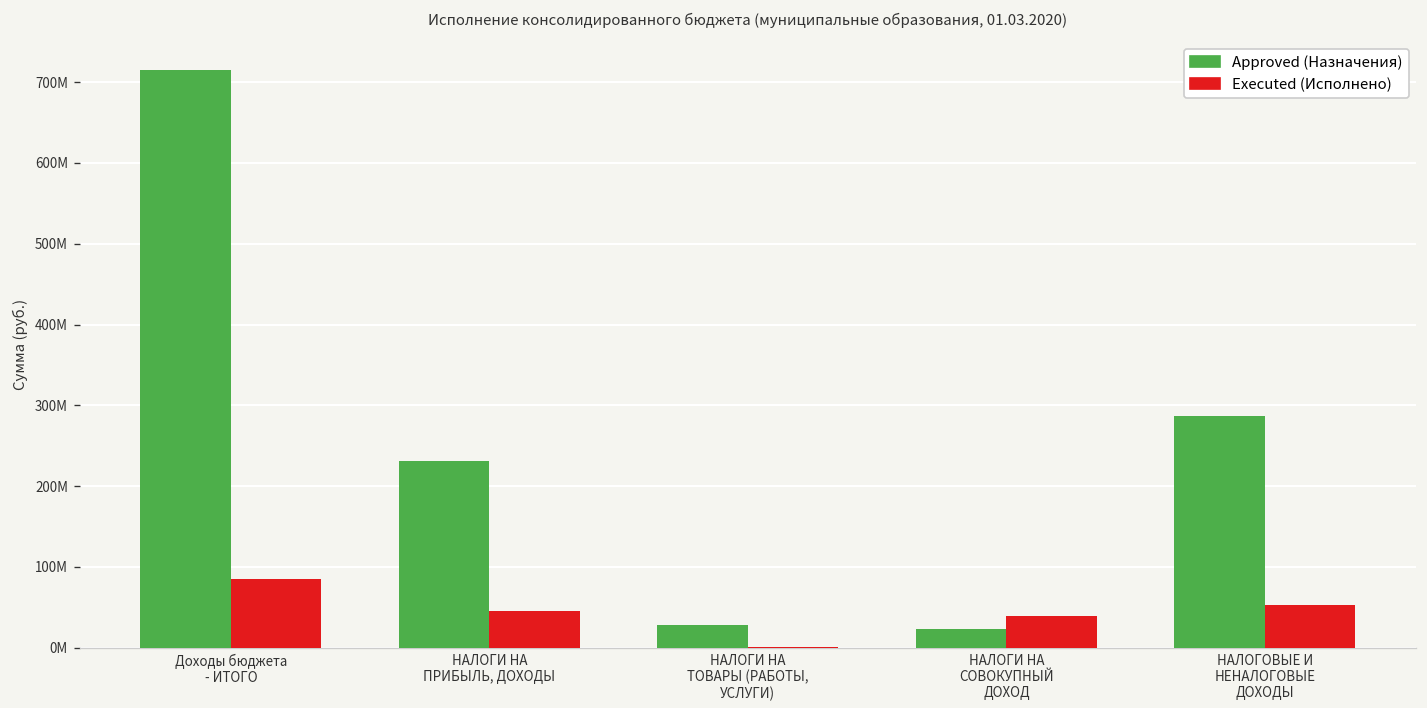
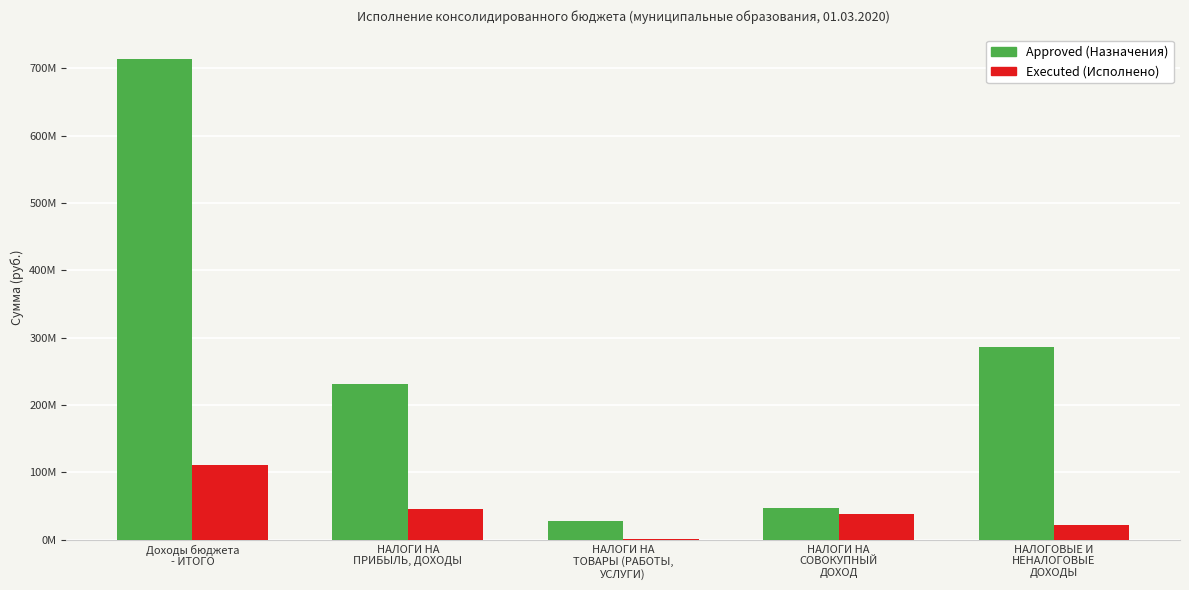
Executed (Исполнено), Доходы бюджета - ИТОГО: 80000000 -> 110000000
Approved (Назначения), НАЛОГИ НА СОВОКУПНЫЙ ДОХОД: 20000000 -> 50000000
Executed (Исполнено), НАЛОГОВЫЕ И НЕНАЛОГОВЫЕ ДОХОДЫ: 50000000 -> 20000000
